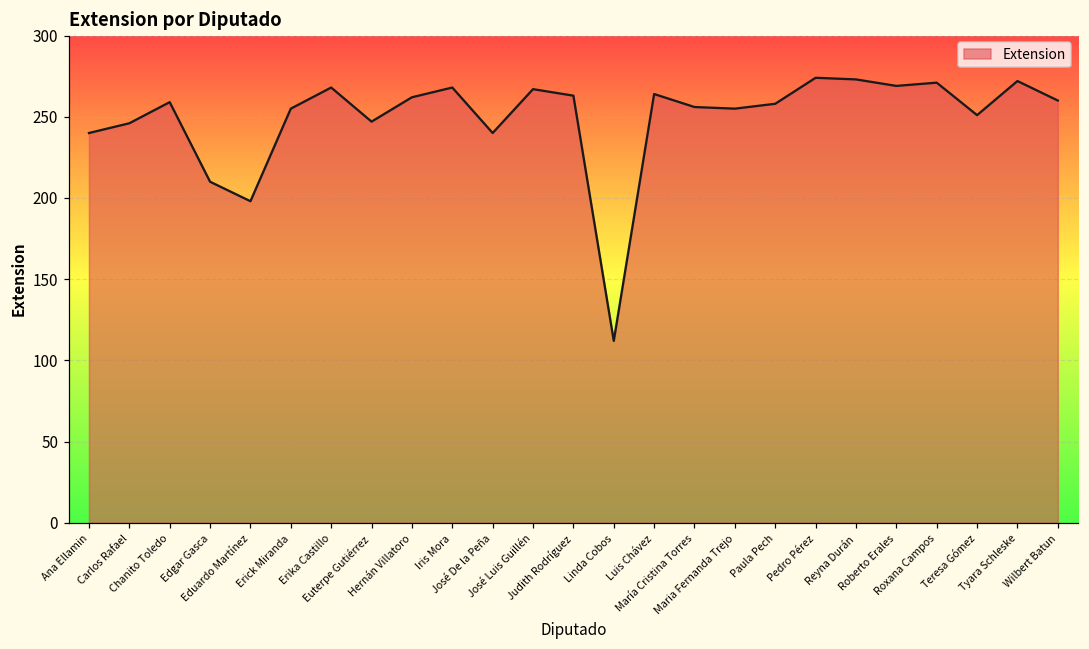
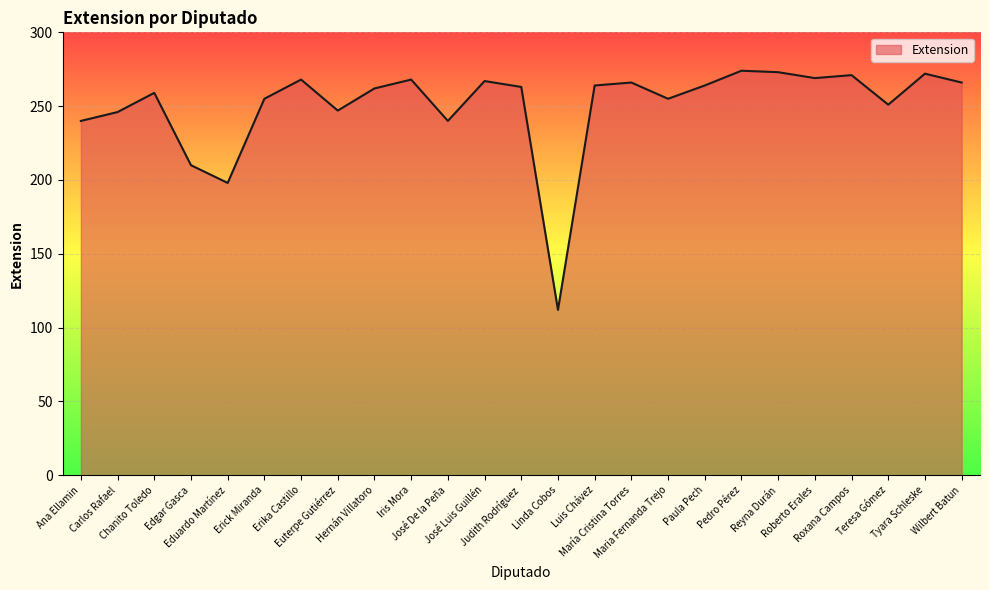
María Cristina Torres: 256 -> 266
Paula Pech: 258 -> 264
Wilbert Batun: 260 -> 266
